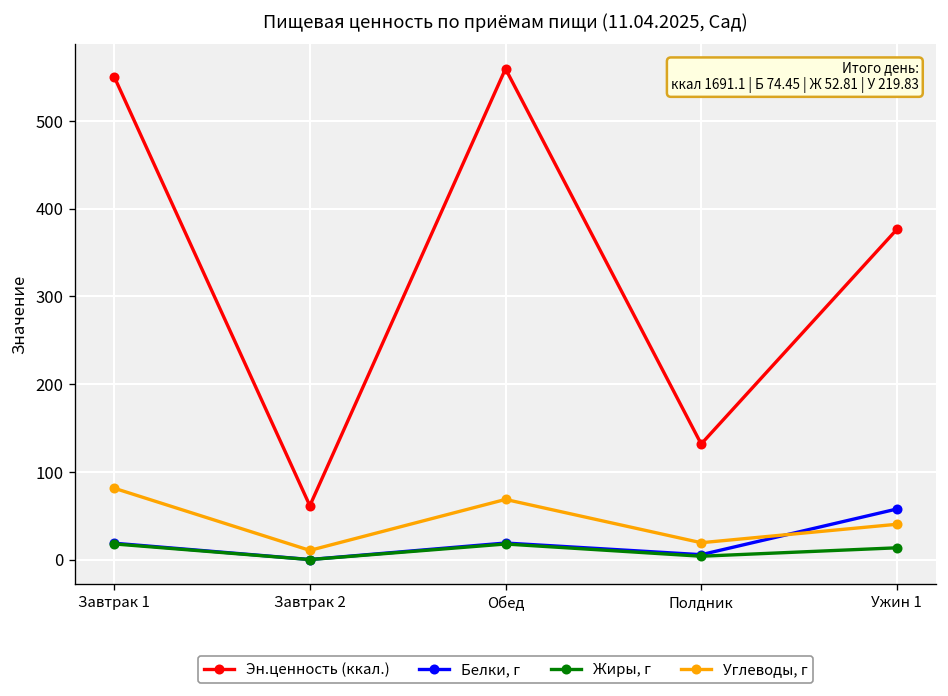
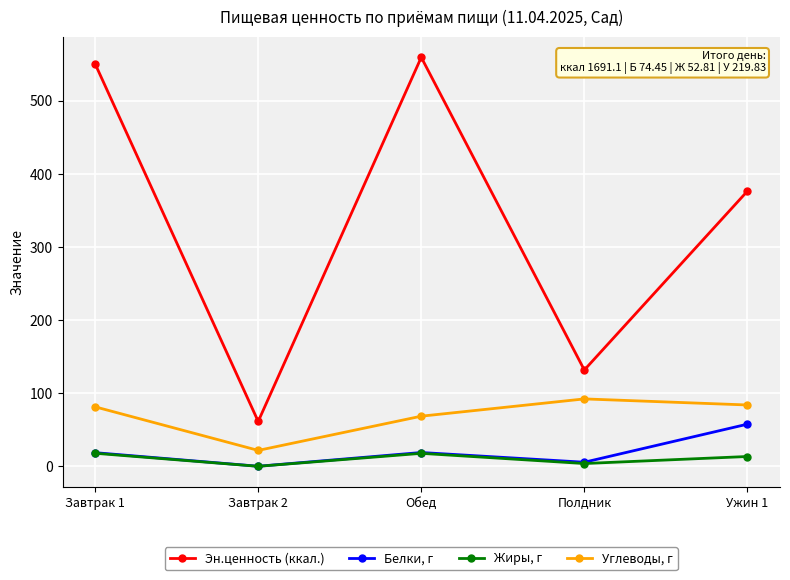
Углеводы, г, Завтрак 2: 10 -> 20
Углеводы, г, Полдник: 20 -> 90
Углеводы, г, Ужин 1: 40 -> 80
